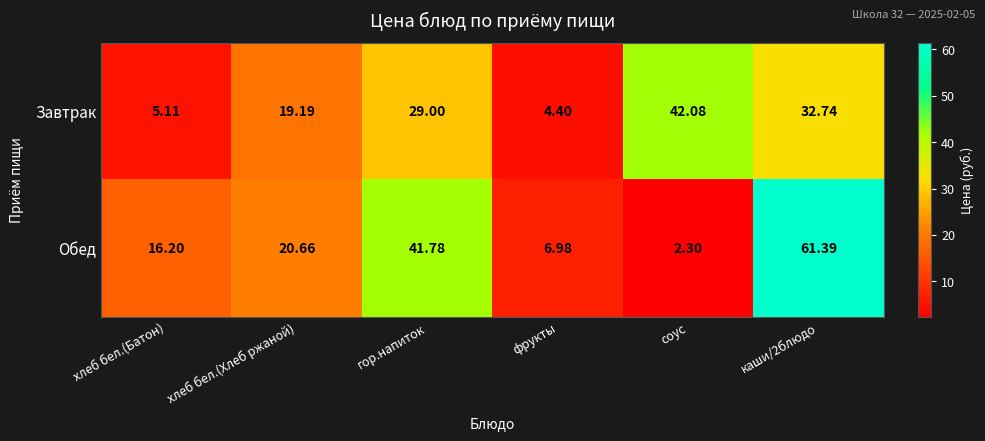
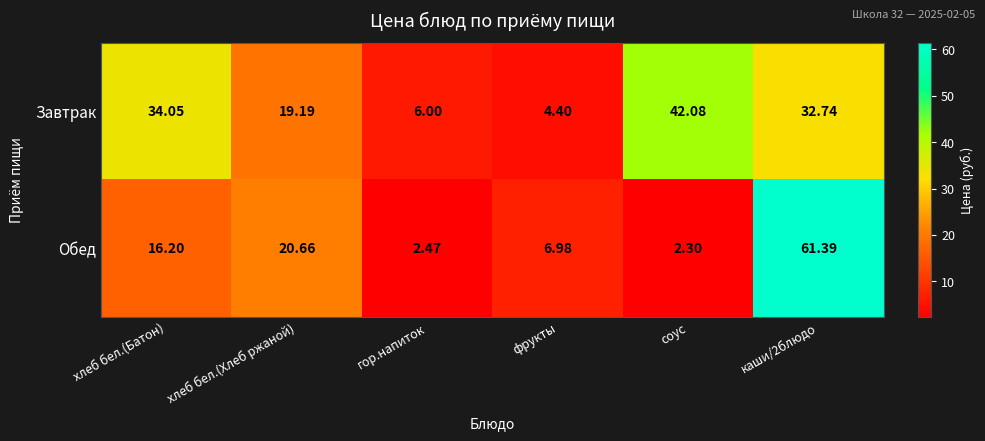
Завтрак, хлеб бел.(Батон): 5.11 -> 34.05
Завтрак, гор.напиток: 29.00 -> 6.00
Обед, гор.напиток: 41.78 -> 2.47
